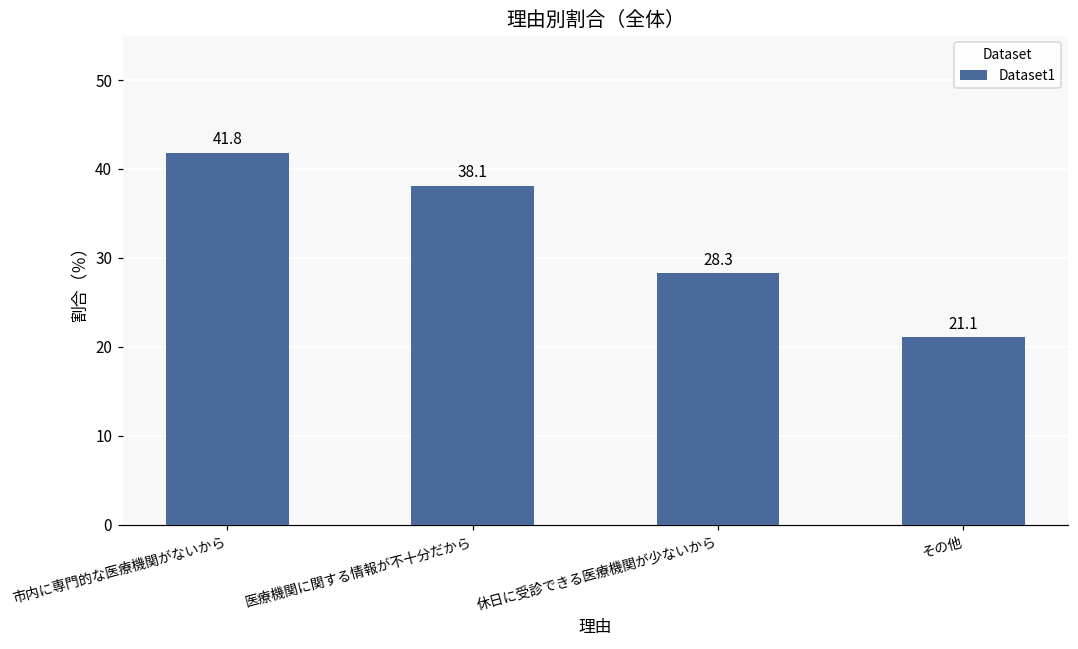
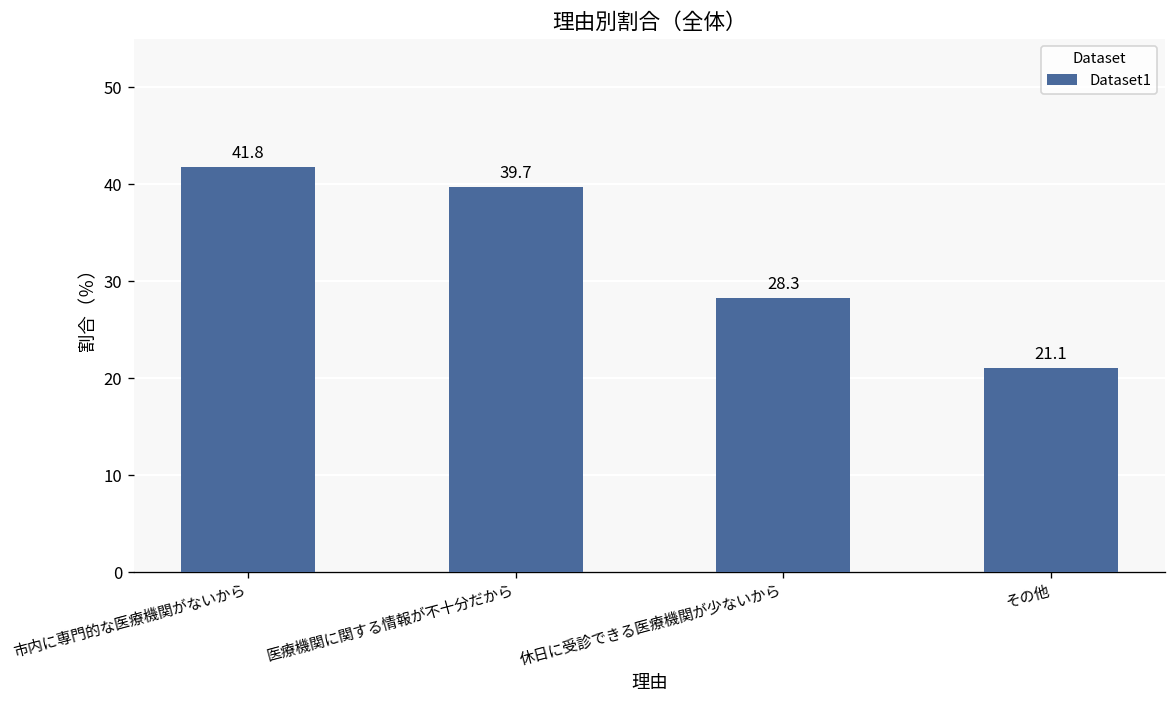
医療機関に関する情報が不十分だから: 38.1 -> 39.7
